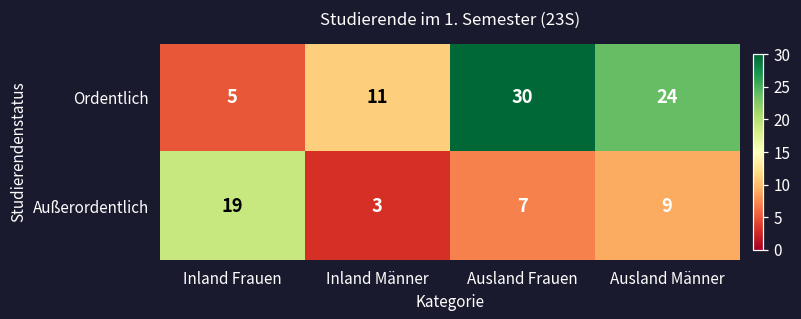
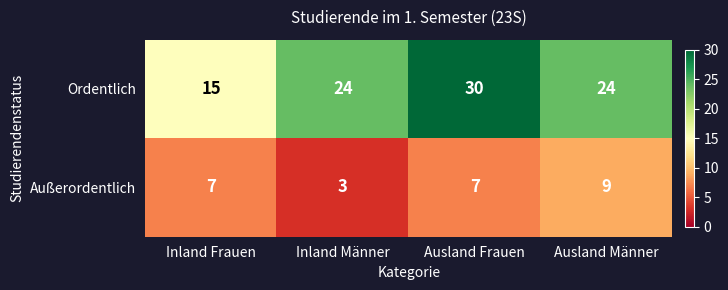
Ordentlich, Inland Frauen: 5 -> 15
Ordentlich, Inland Männer: 11 -> 24
Außerordentlich, Inland Frauen: 19 -> 7
